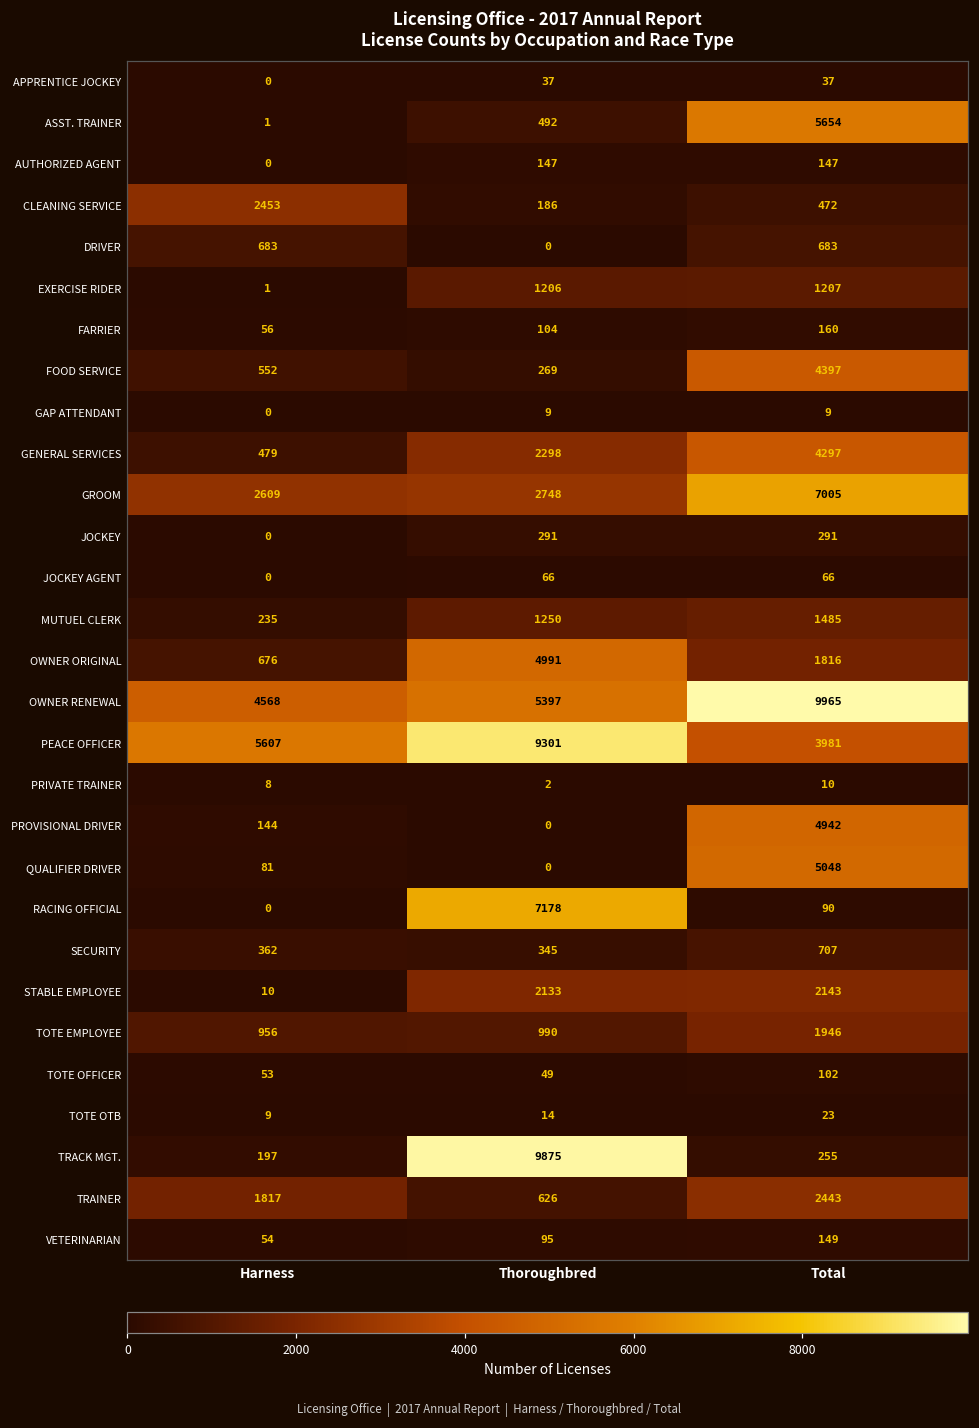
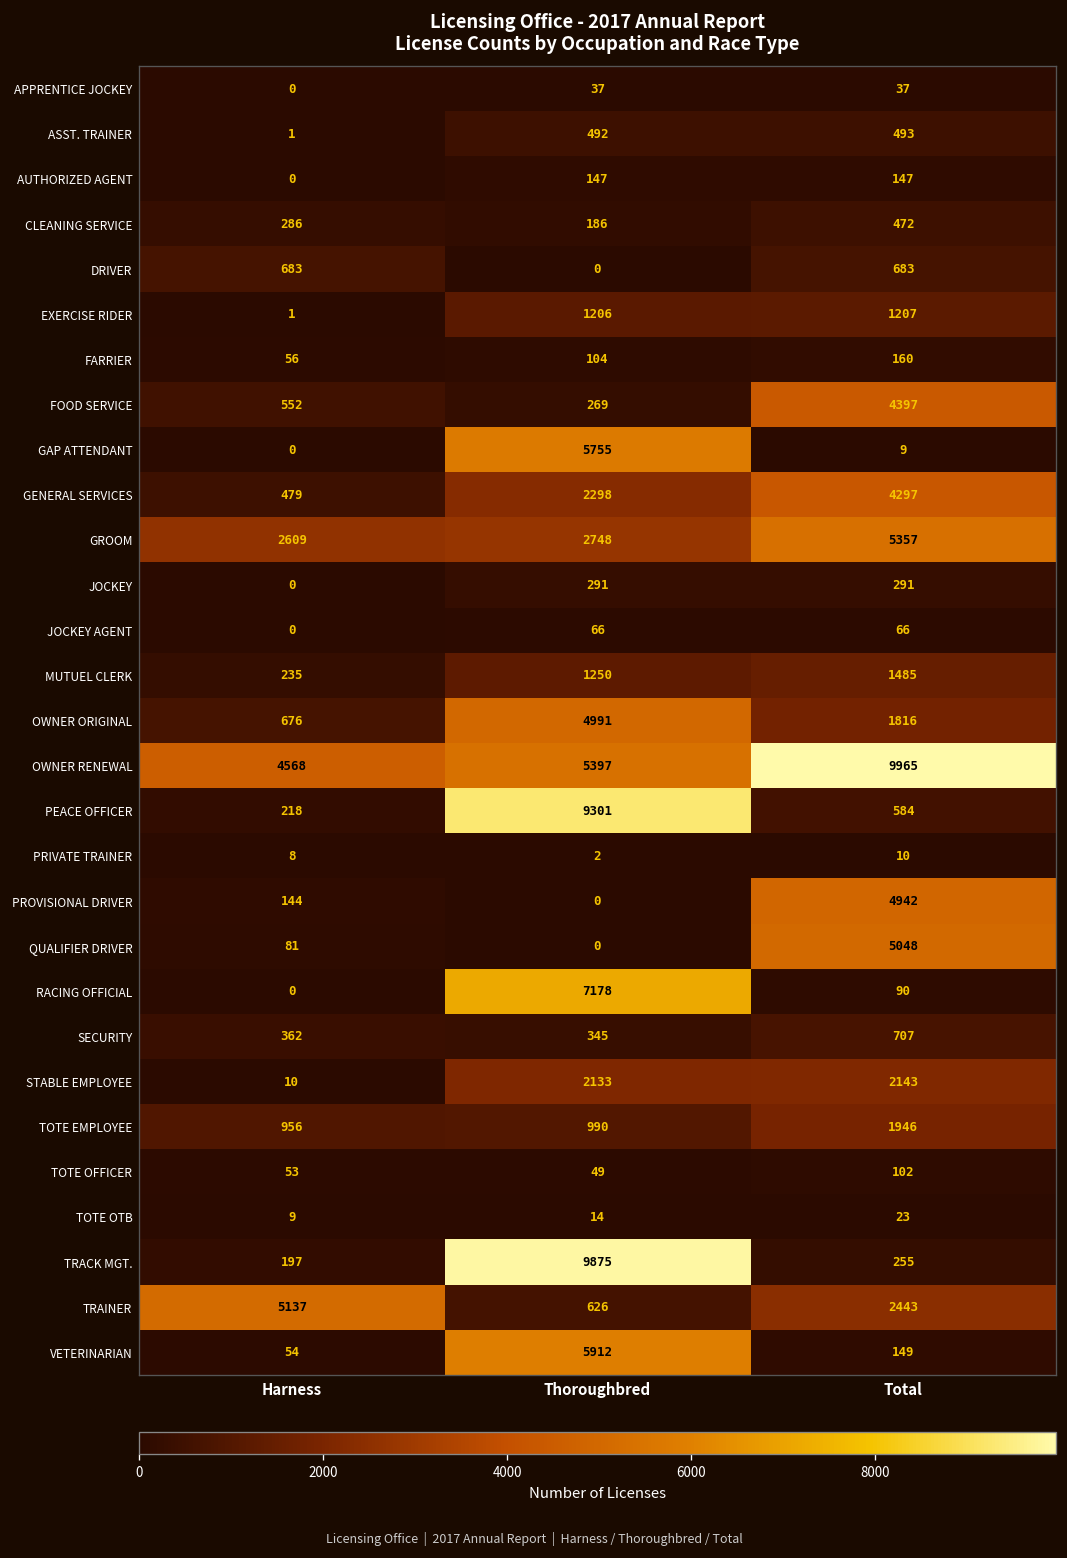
ASST. TRAINER, Total: 5654 -> 493
CLEANING SERVICE, Harness: 2453 -> 286
GAP ATTENDANT, Thoroughbred: 9 -> 5755
GROOM, Total: 7005 -> 5357
PEACE OFFICER, Harness: 5607 -> 218
PEACE OFFICER, Total: 3981 -> 584
TRAINER, Harness: 1817 -> 5137
VETERINARIAN, Thoroughbred: 95 -> 5912
